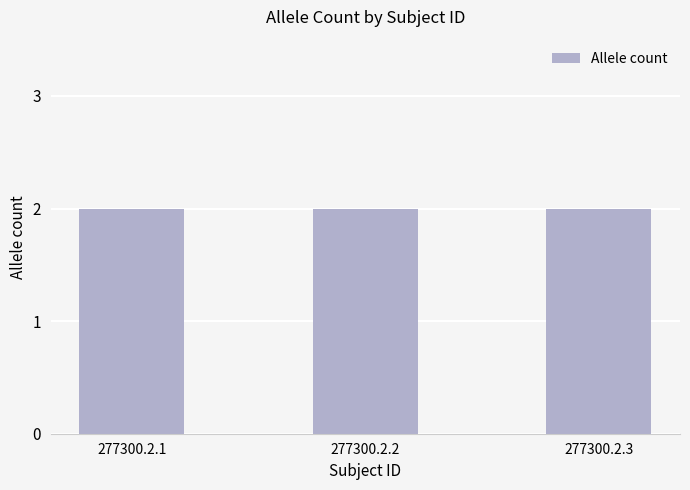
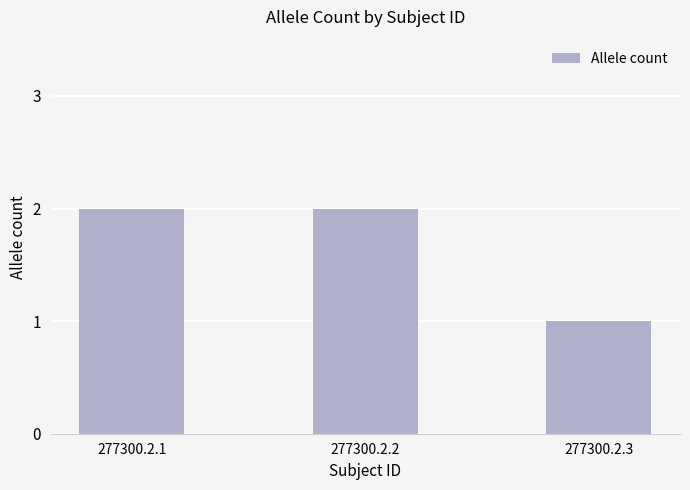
277300.2.3: 2 -> 1
